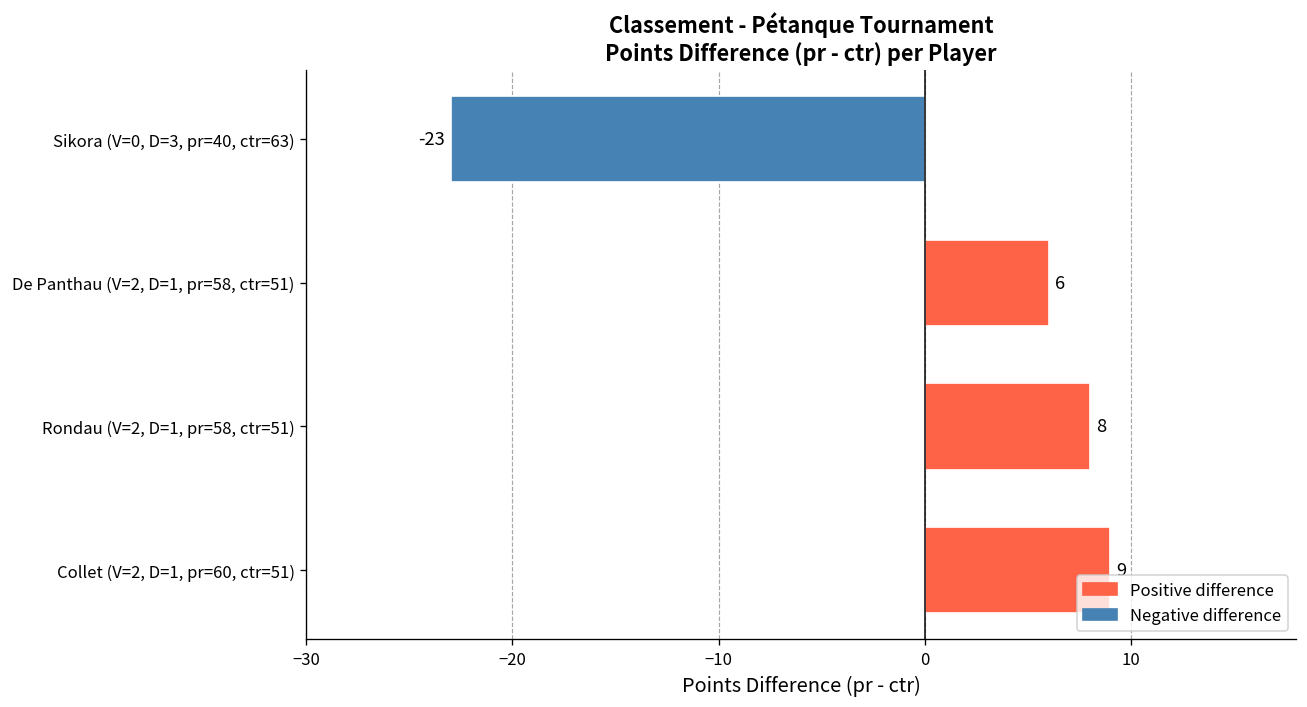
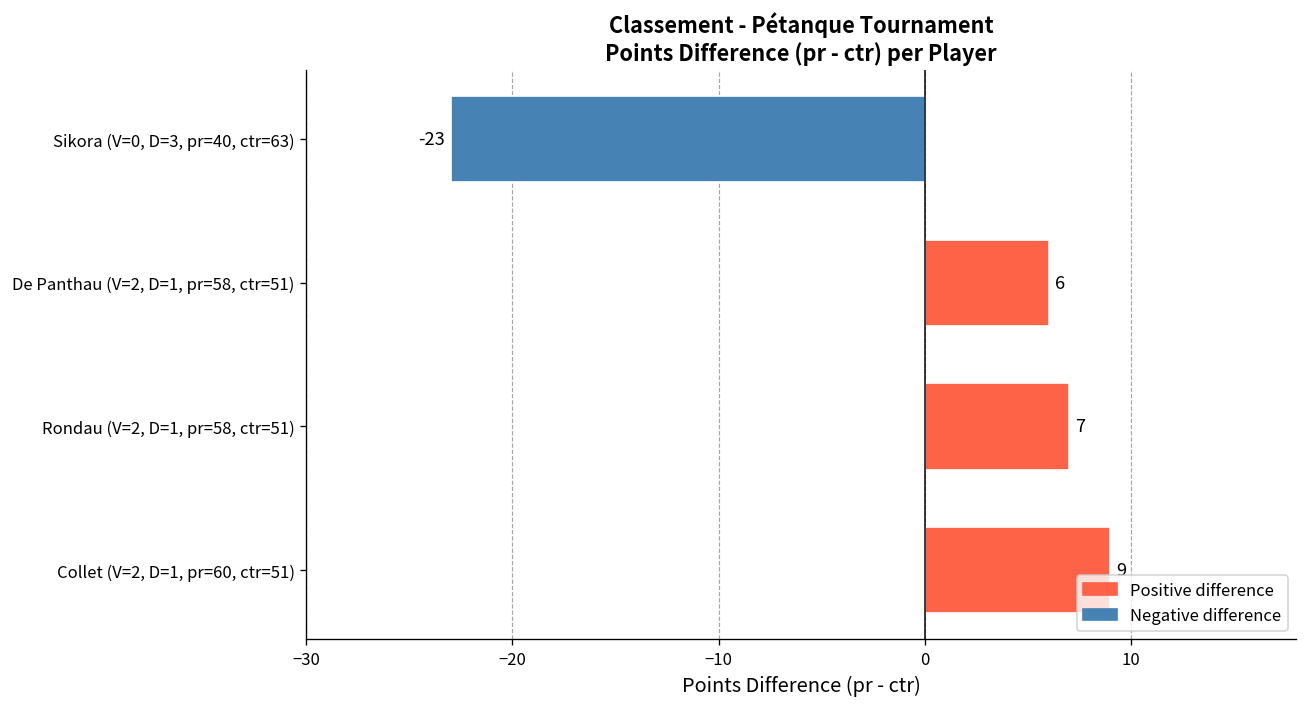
Rondau (V=2, D=1, pr=58, ctr=51): 8 -> 7
